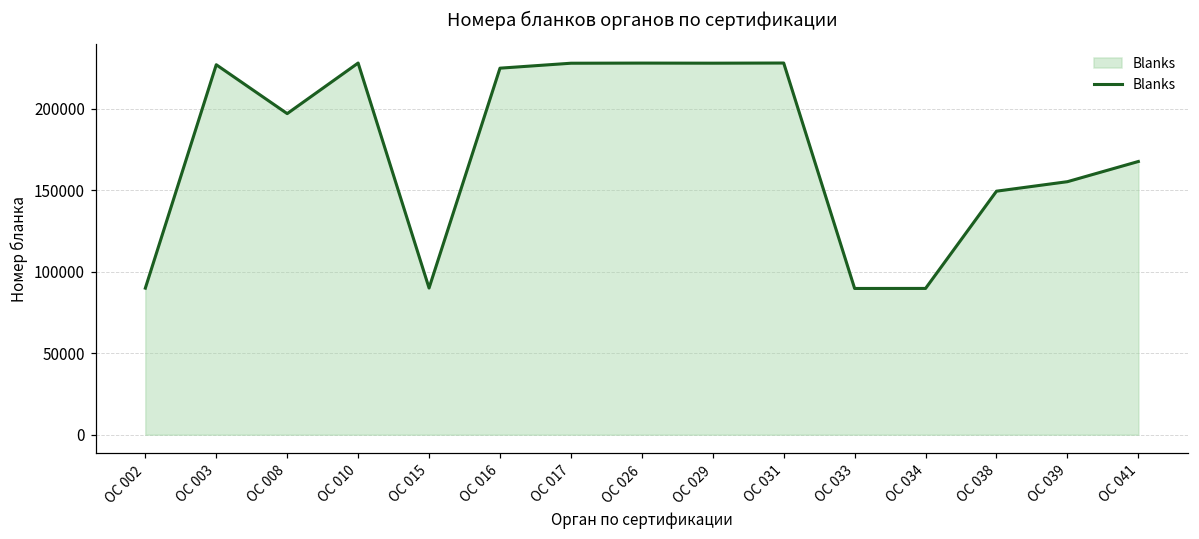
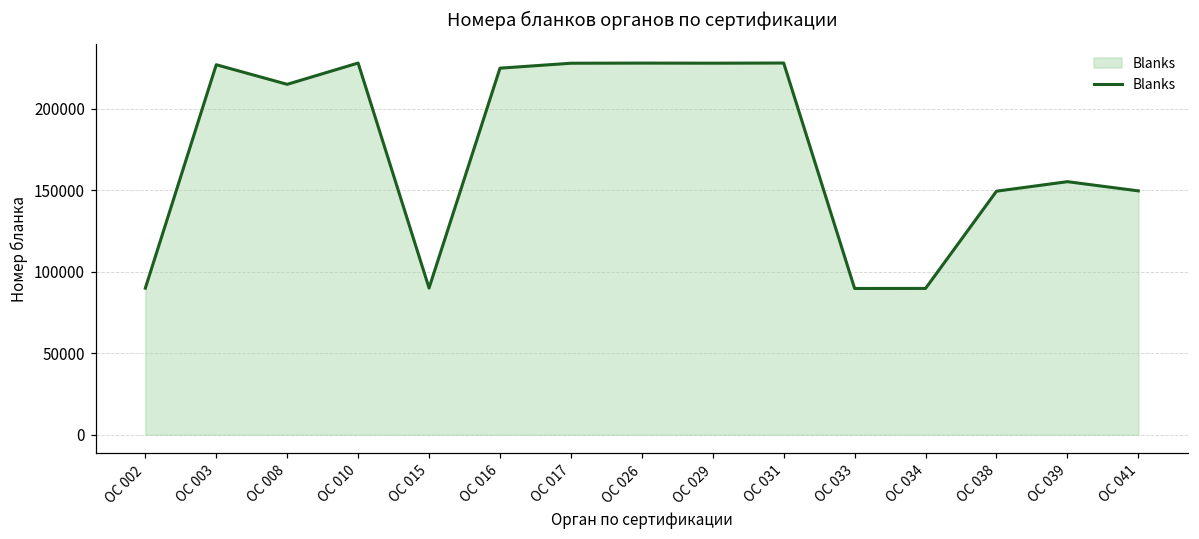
ОС 008: 197000 -> 215000
ОС 041: 168000 -> 150000
